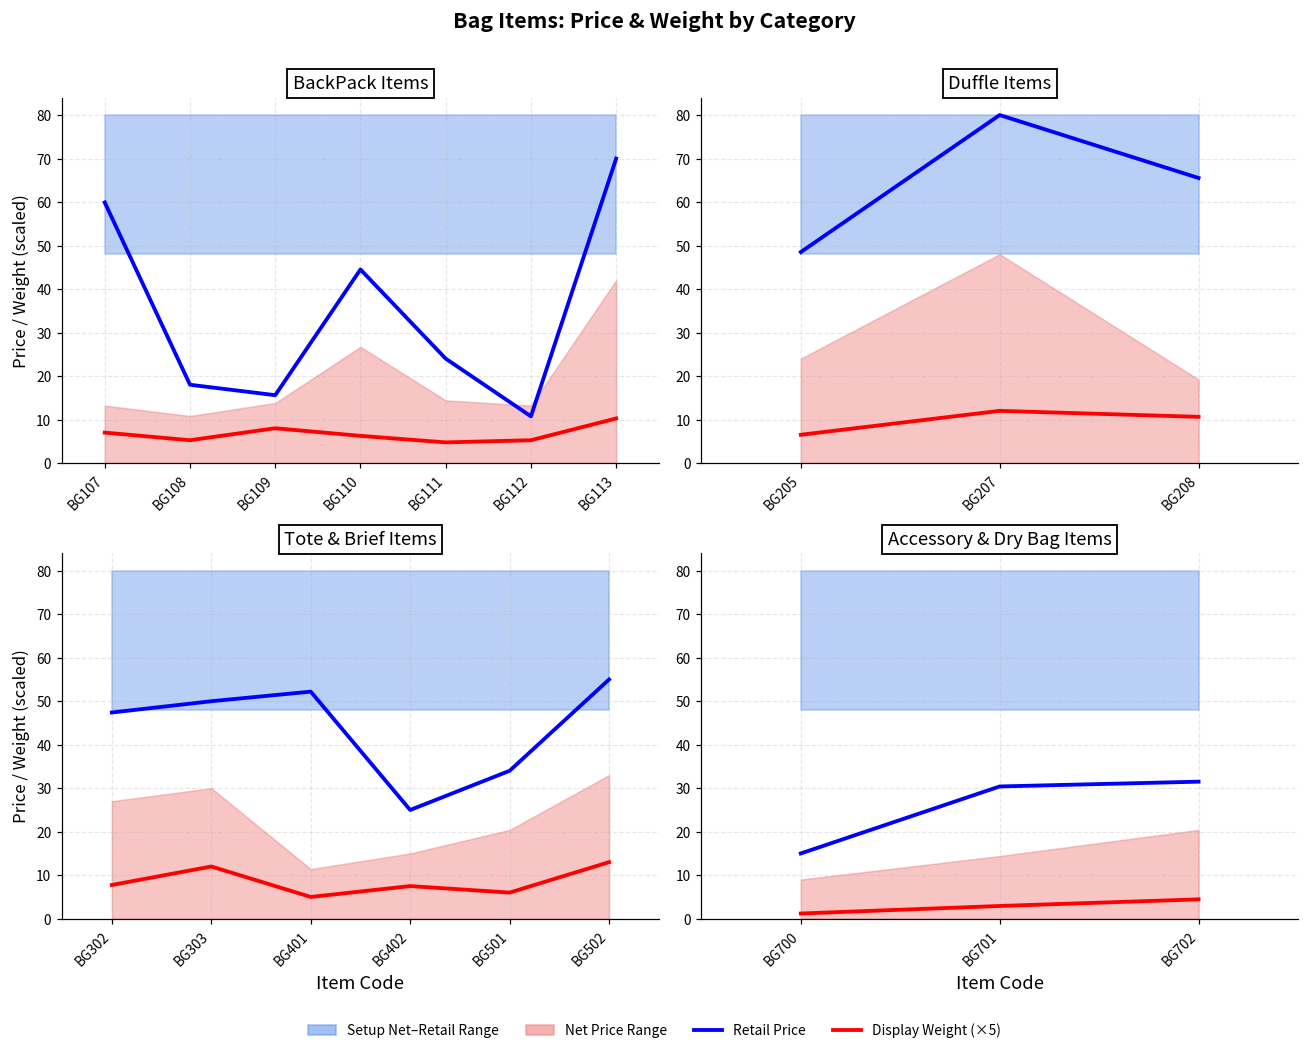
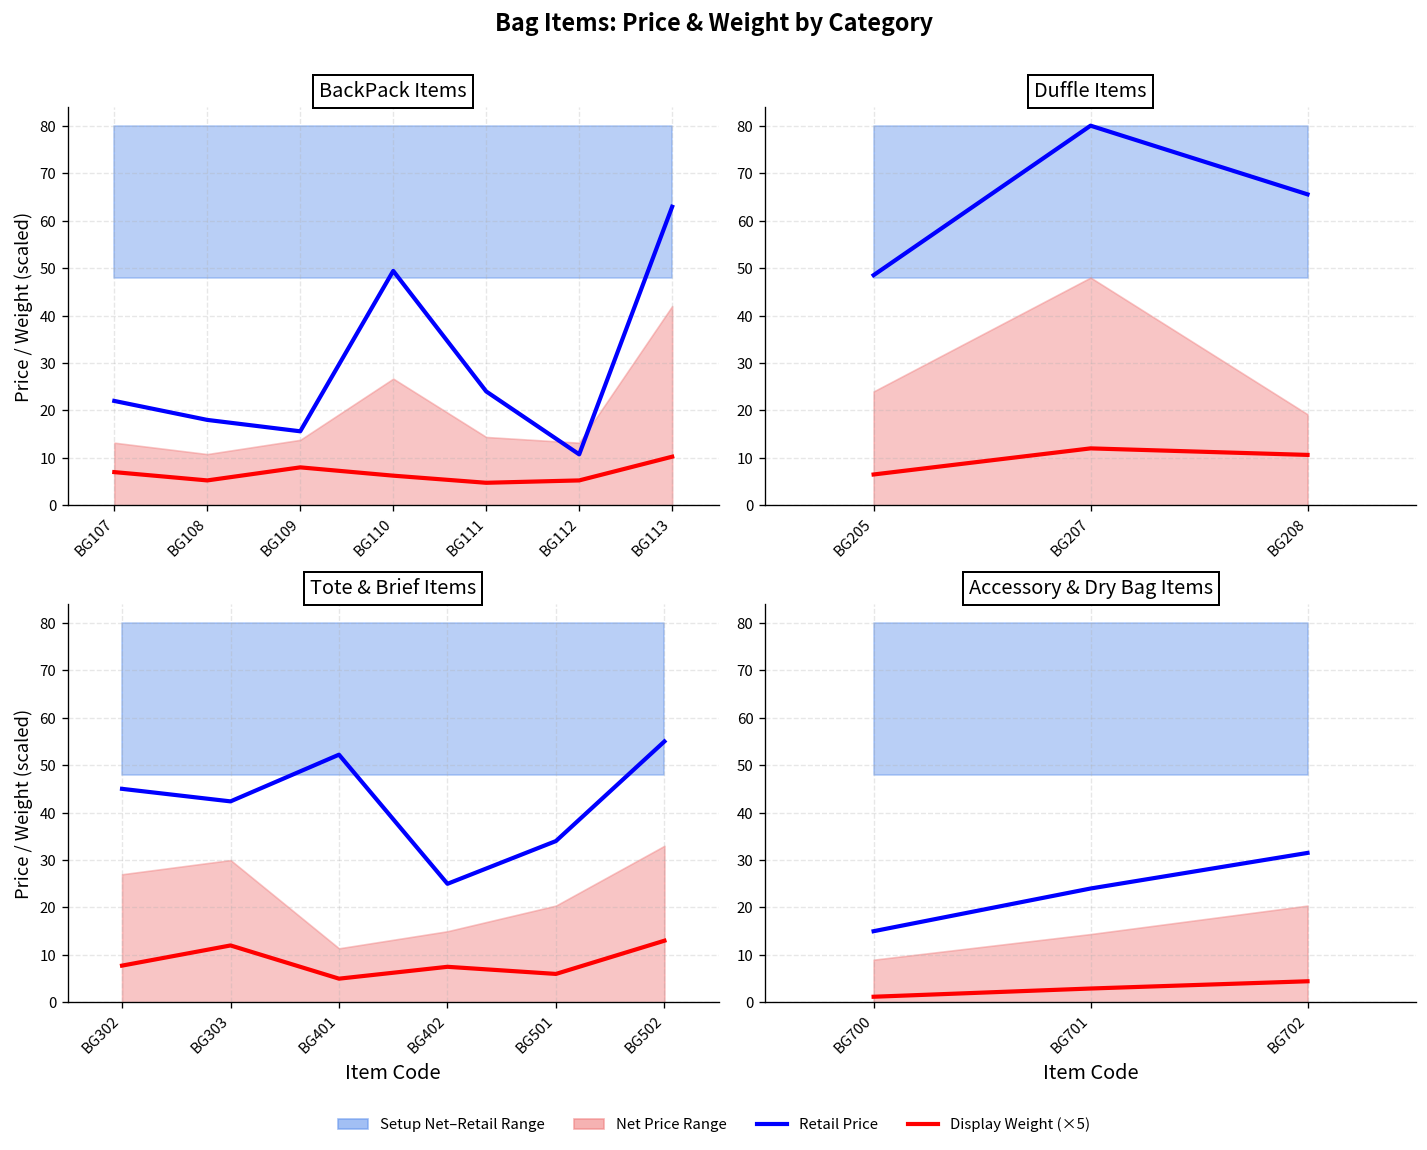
BackPack Items, Retail Price, BG107: 60 -> 22
BackPack Items, Retail Price, BG110: 45 -> 49
BackPack Items, Retail Price, BG113: 70 -> 63
Tote & Brief Items, Retail Price, BG302: 47 -> 45
Tote & Brief Items, Retail Price, BG303: 50 -> 42
Accessory & Dry Bag Items, Retail Price, BG701: 30 -> 24
